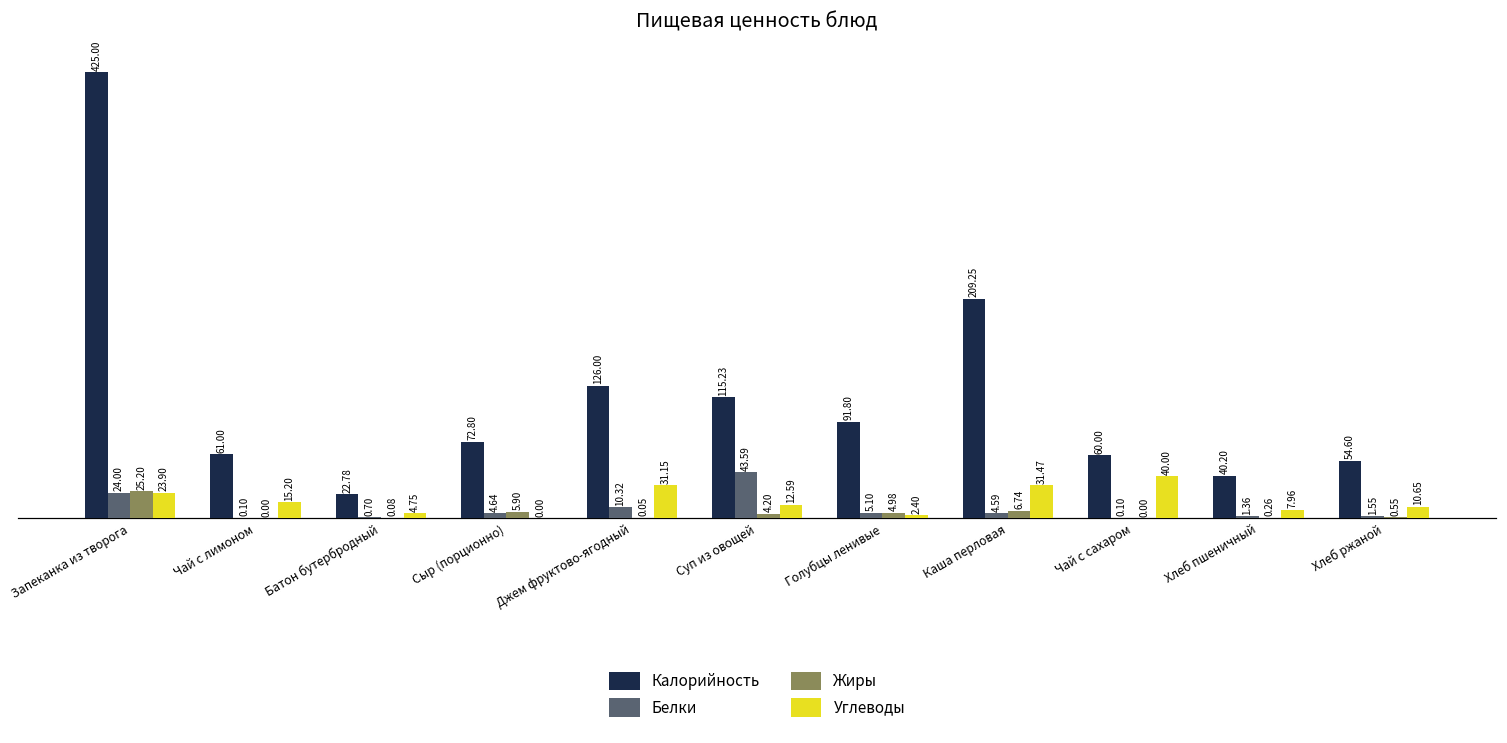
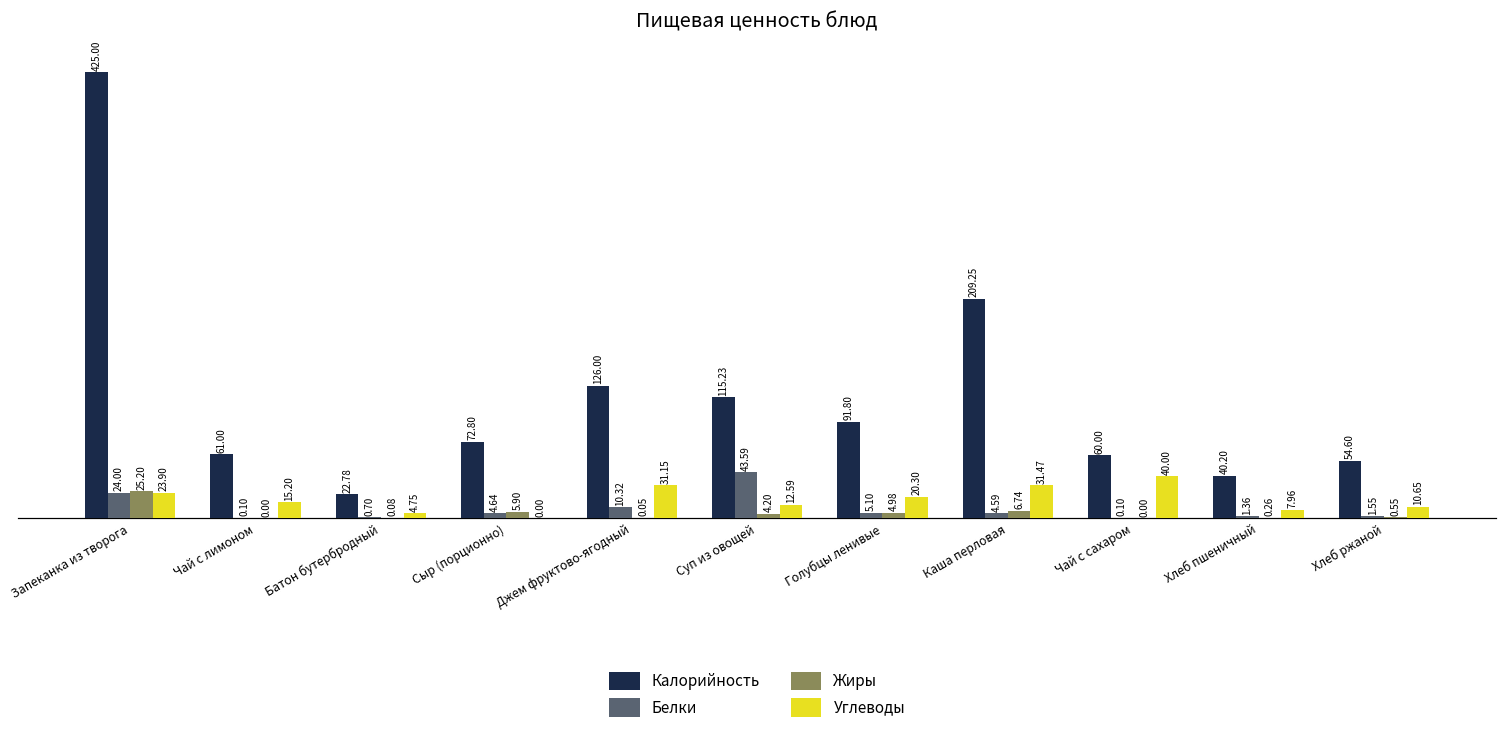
Углеводы, Голубцы ленивые: 2.40 -> 20.30
